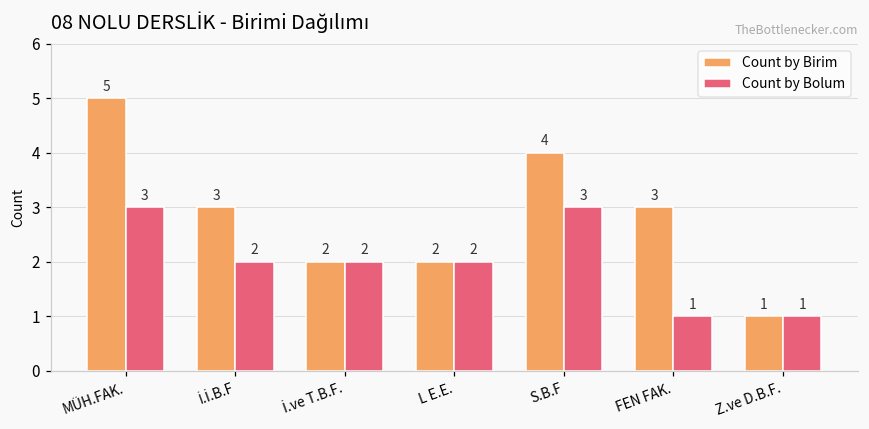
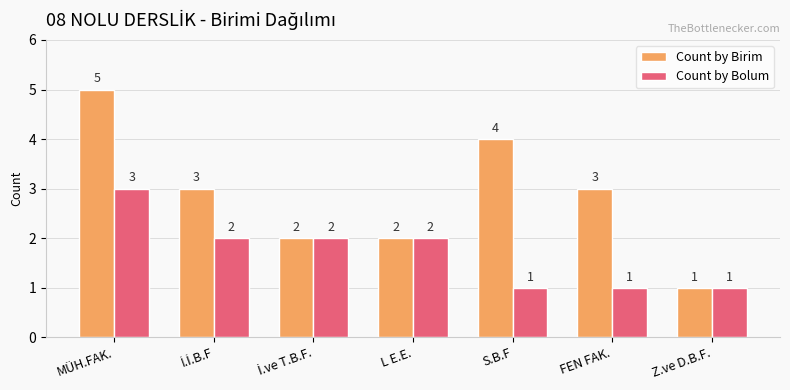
Count by Bolum, S.B.F: 3 -> 1
